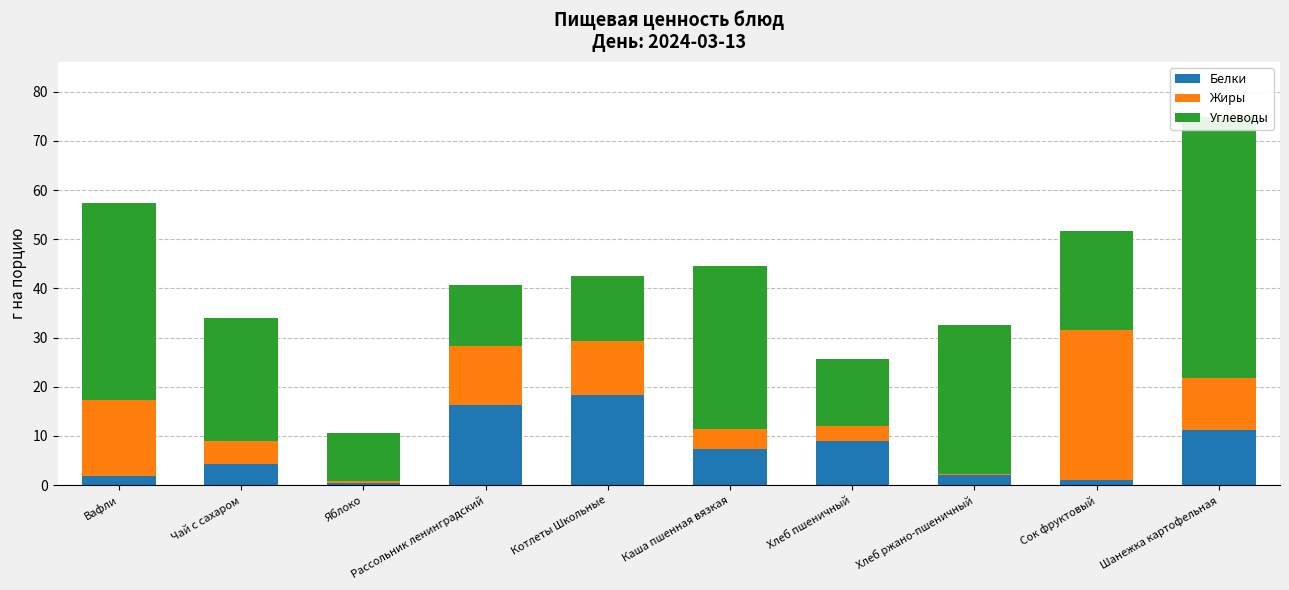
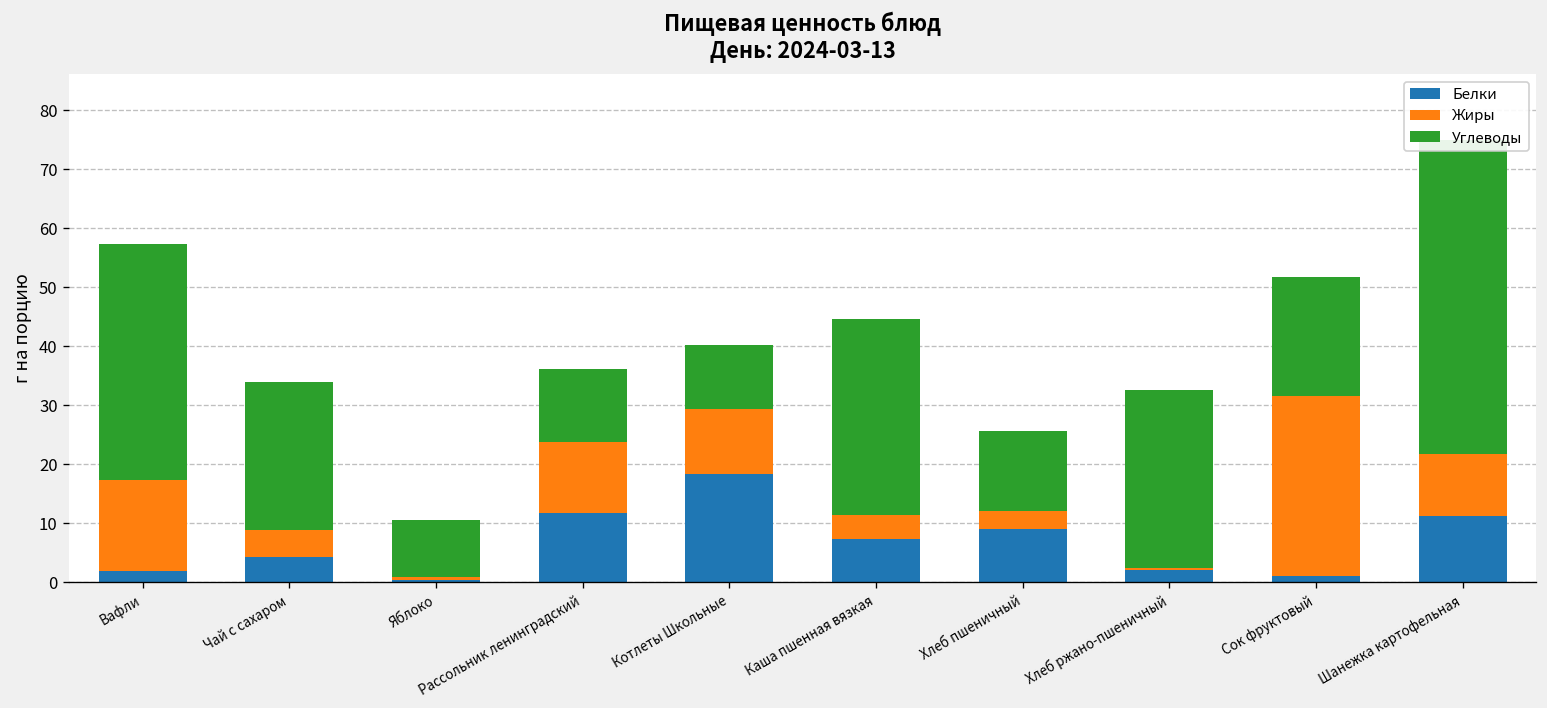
Белки, Рассольник ленинградский: 16 -> 12
Углеводы, Котлеты Школьные: 13 -> 11
